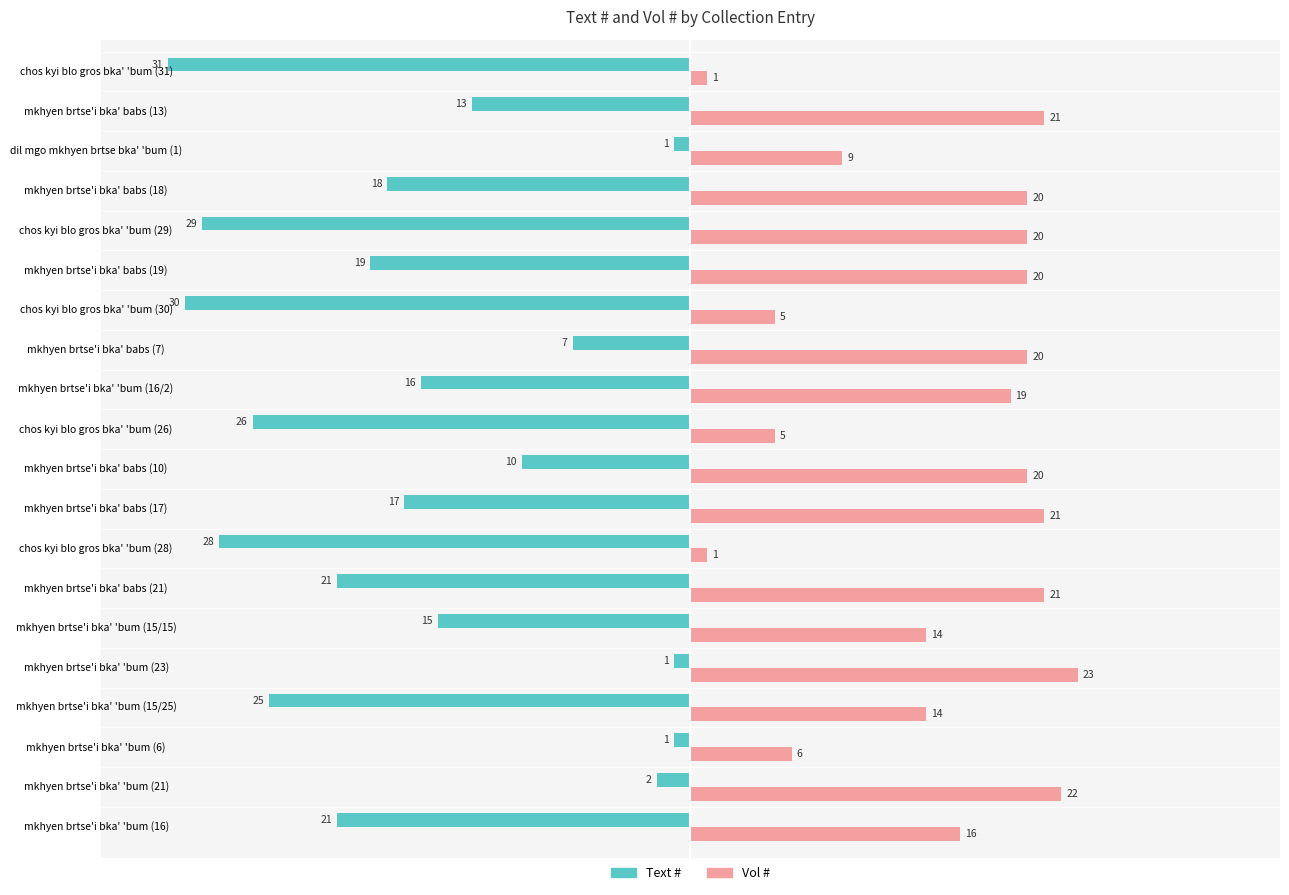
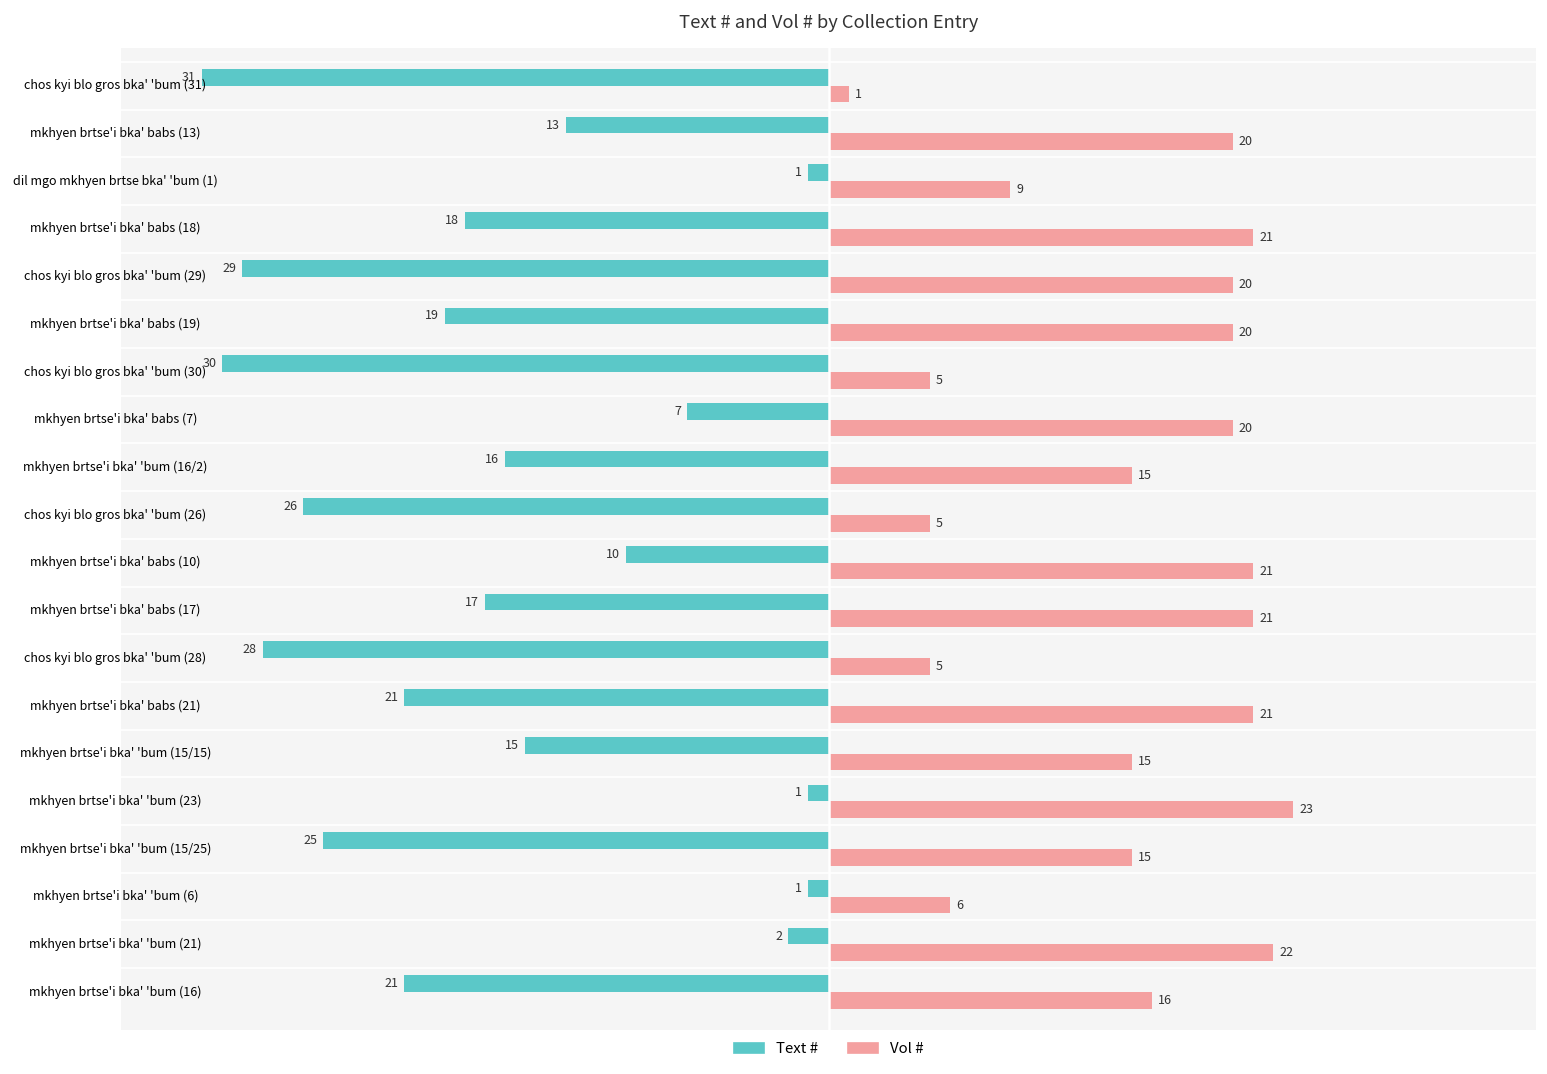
Vol #, mkhyen brtse'i bka' babs (13): 21 -> 20
Vol #, mkhyen brtse'i bka' babs (18): 20 -> 21
Vol #, mkhyen brtse'i bka' 'bum (16/2): 19 -> 15
Vol #, mkhyen brtse'i bka' babs (10): 20 -> 21
Vol #, chos kyi blo gros bka' 'bum (28): 1 -> 5
Vol #, mkhyen brtse'i bka' 'bum (15/15): 14 -> 15
Vol #, mkhyen brtse'i bka' 'bum (15/25): 14 -> 15
